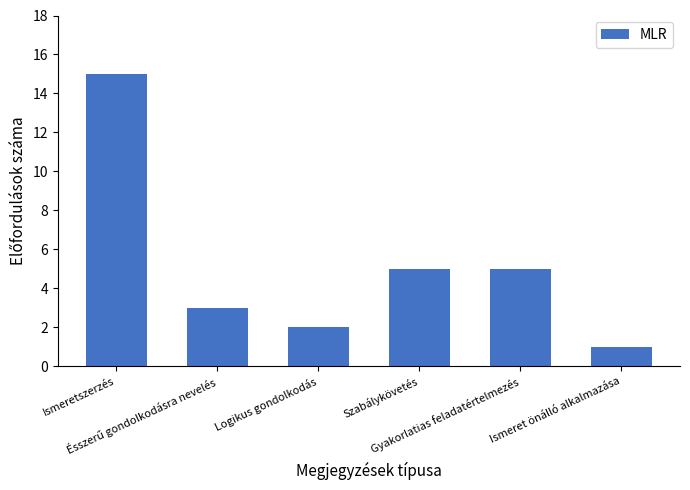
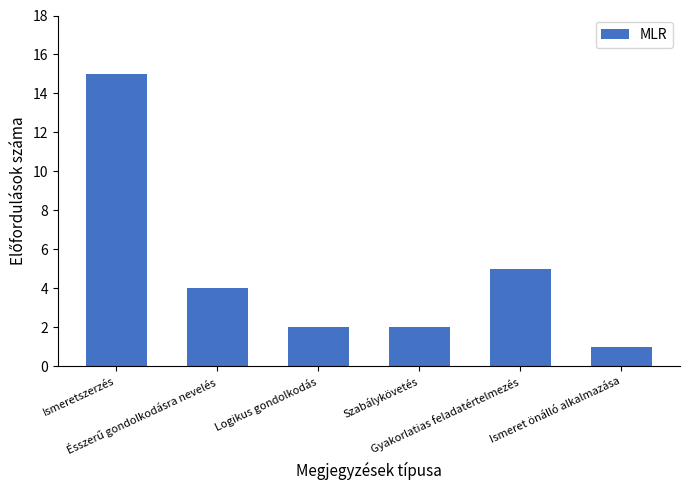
Ésszerű gondolkodásra nevelés: 3 -> 4
Szabálykövetés: 5 -> 2
